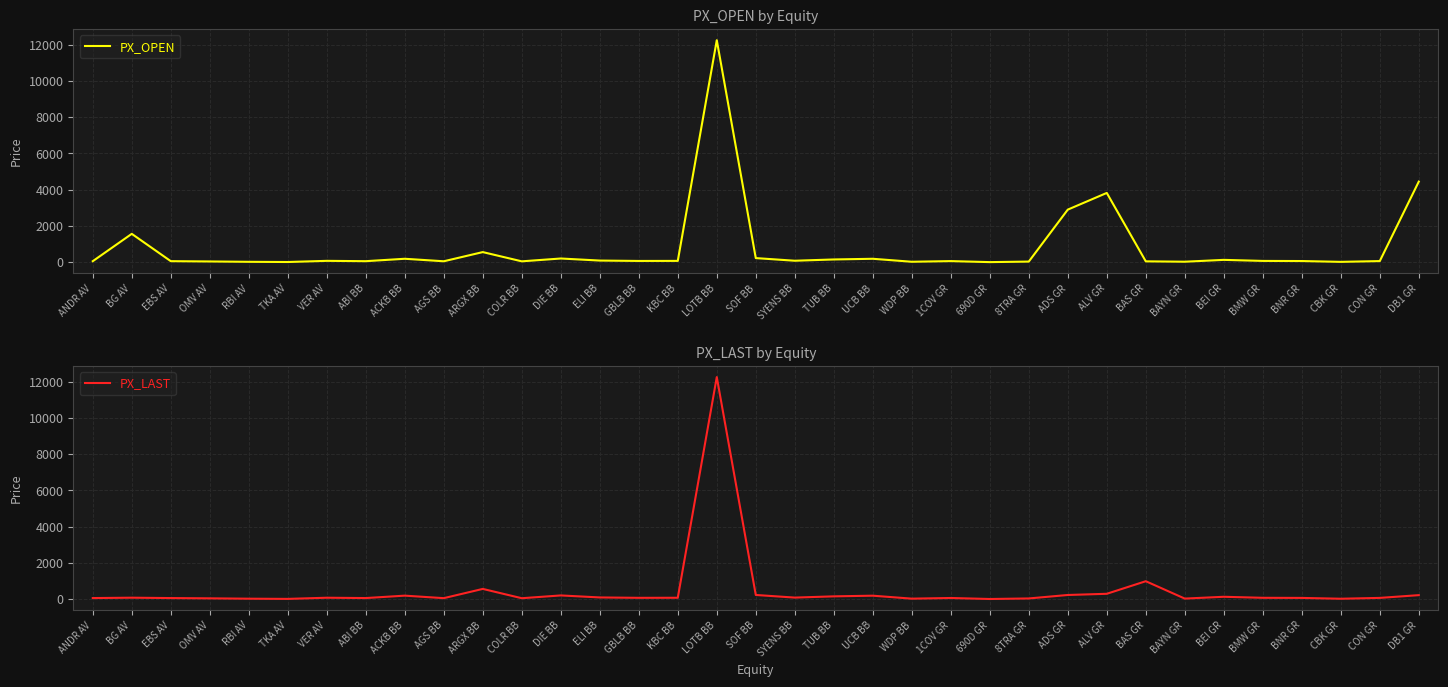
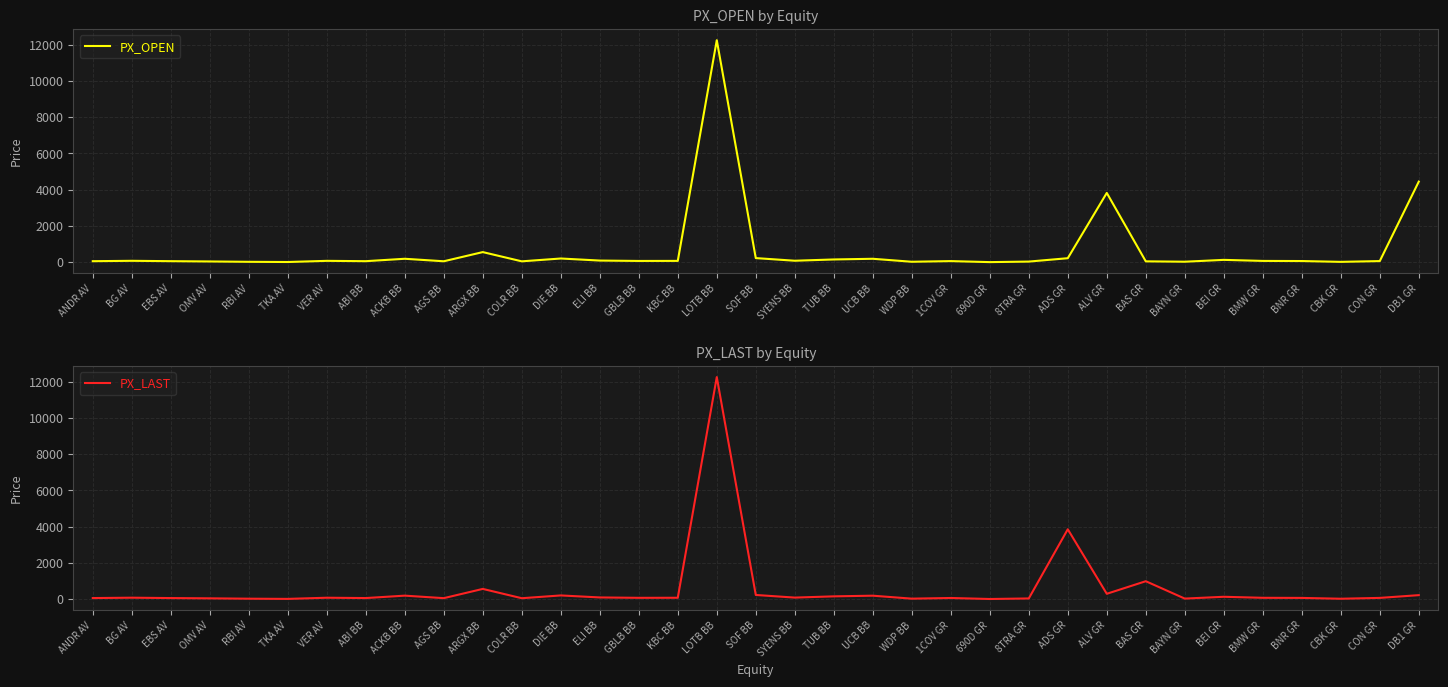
PX_OPEN by Equity, BG AV: 1600 -> 100
PX_OPEN by Equity, ADS GR: 2900 -> 200
PX_LAST by Equity, ADS GR: 200 -> 3900
